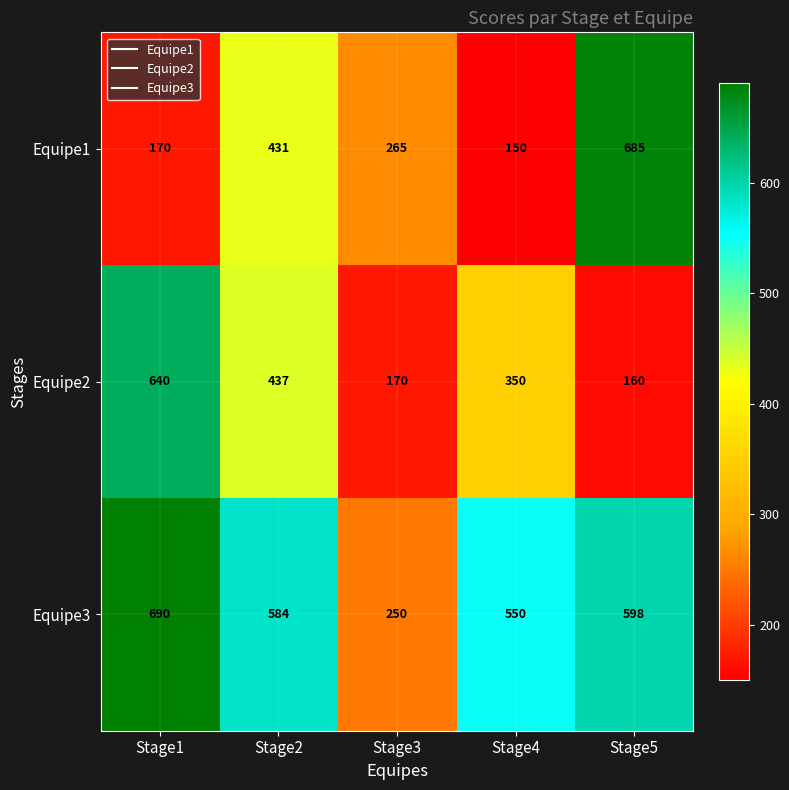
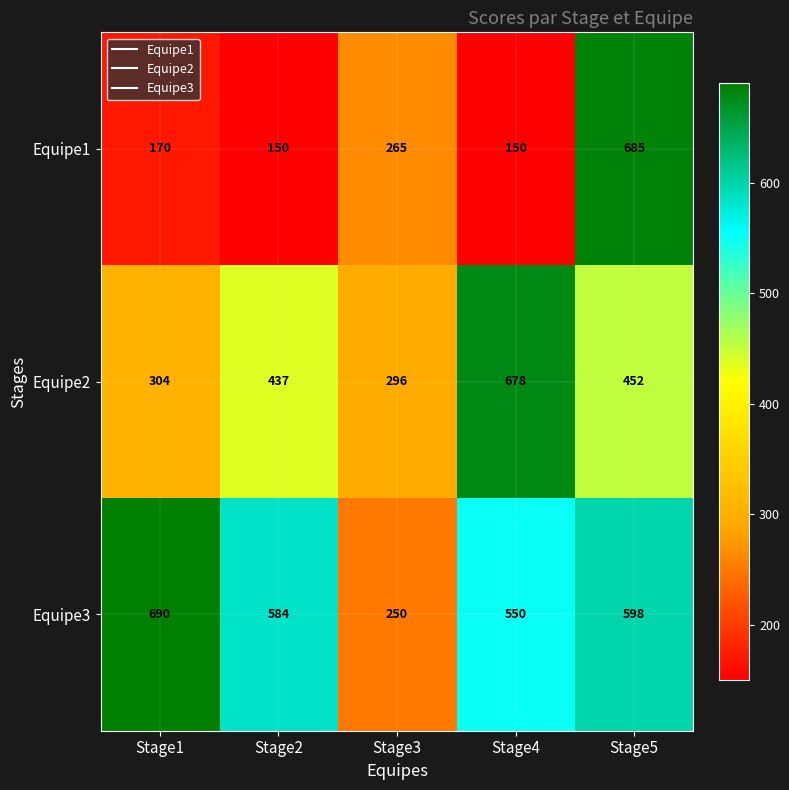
Equipe1, Stage2: 431 -> 150
Equipe2, Stage1: 640 -> 304
Equipe2, Stage3: 170 -> 296
Equipe2, Stage4: 350 -> 678
Equipe2, Stage5: 160 -> 452
